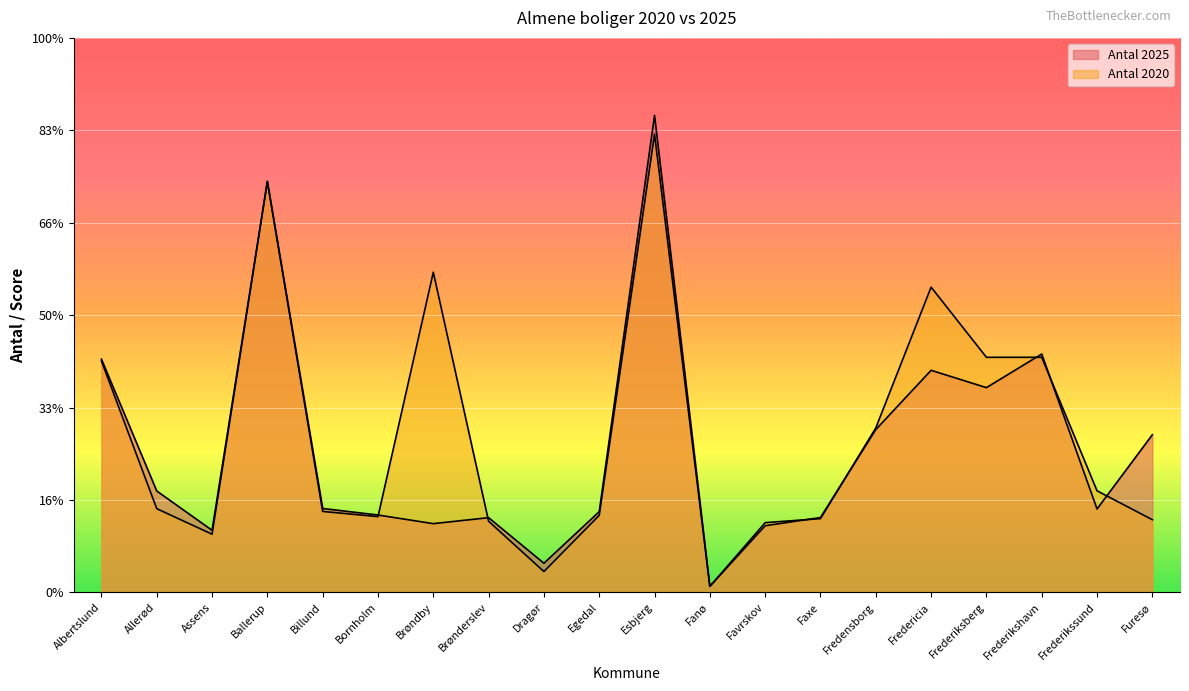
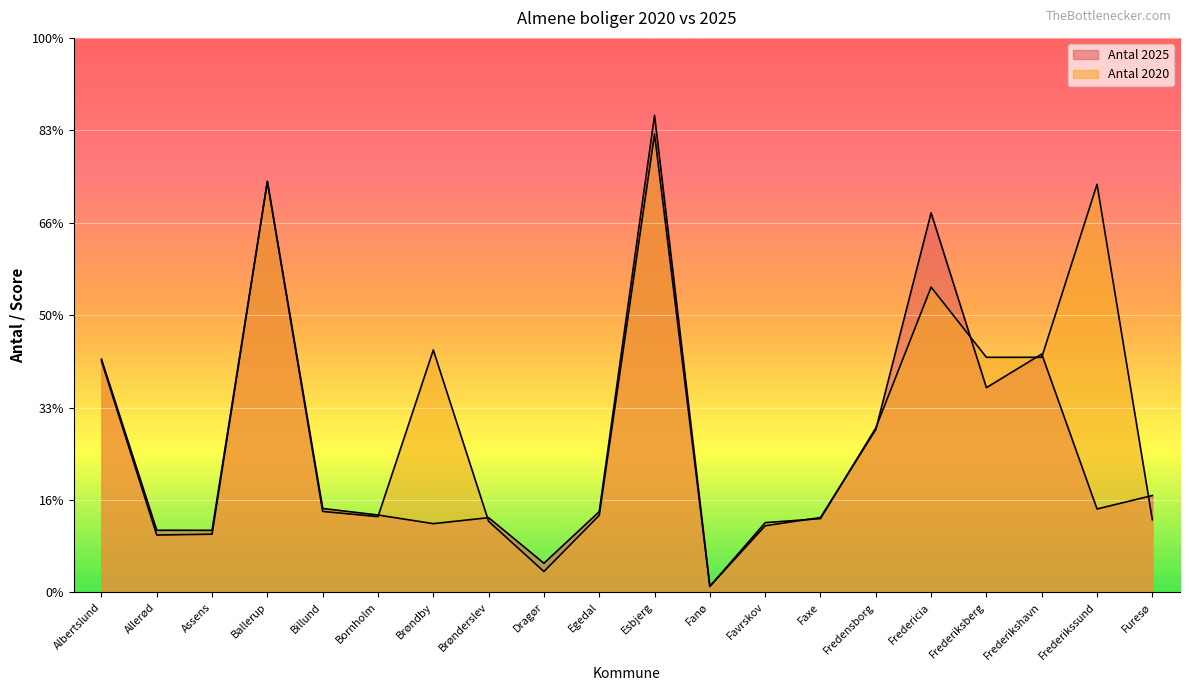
Antal 2025, Allerød: 18% -> 11%
Antal 2020, Allerød: 15% -> 10%
Antal 2020, Brøndby: 58% -> 44%
Antal 2025, Fredericia: 40% -> 68%
Antal 2020, Frederikssund: 18% -> 74%
Antal 2025, Furesø: 28% -> 17%
